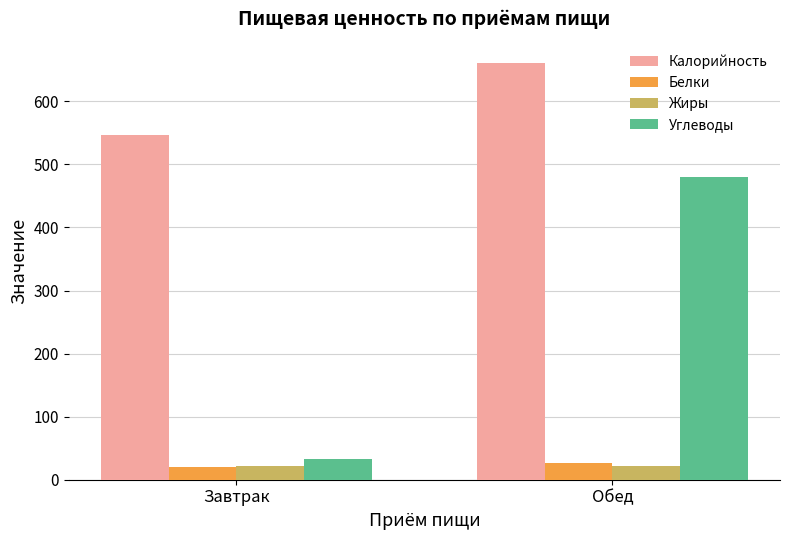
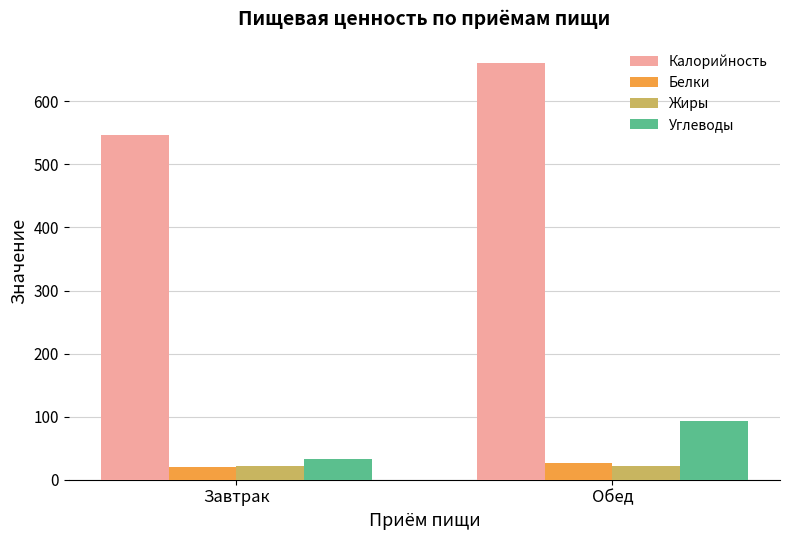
Углеводы, Обед: 480 -> 90
